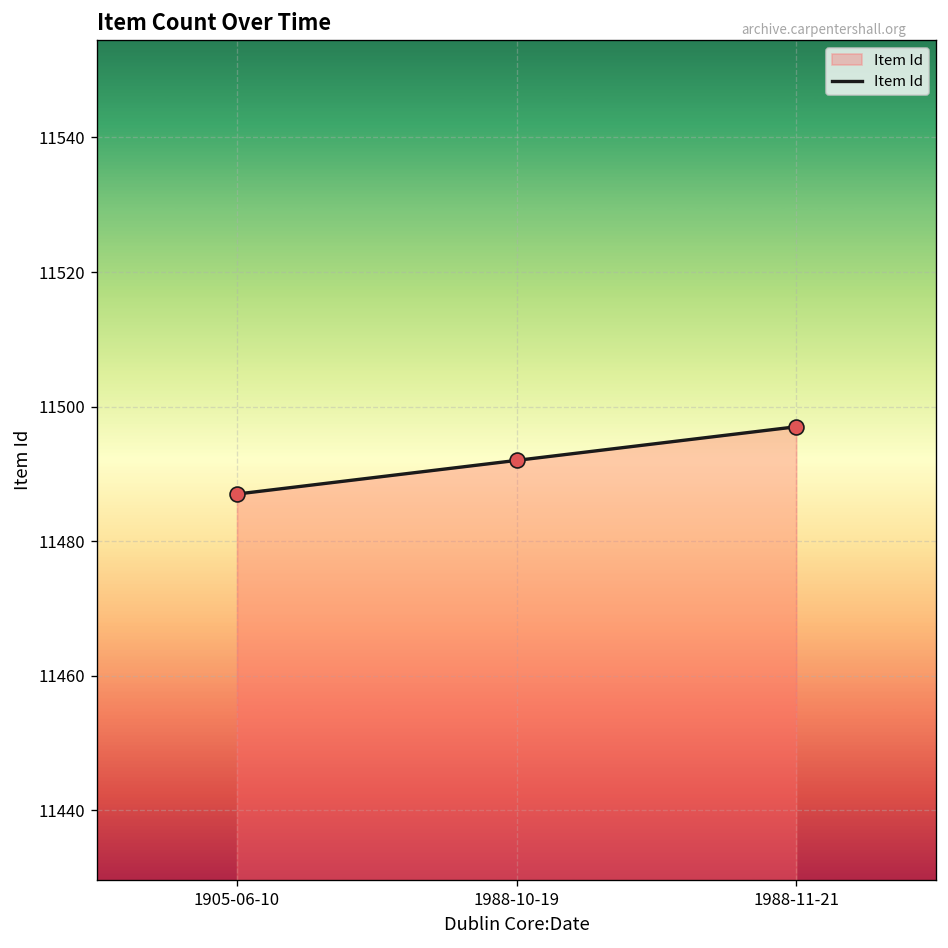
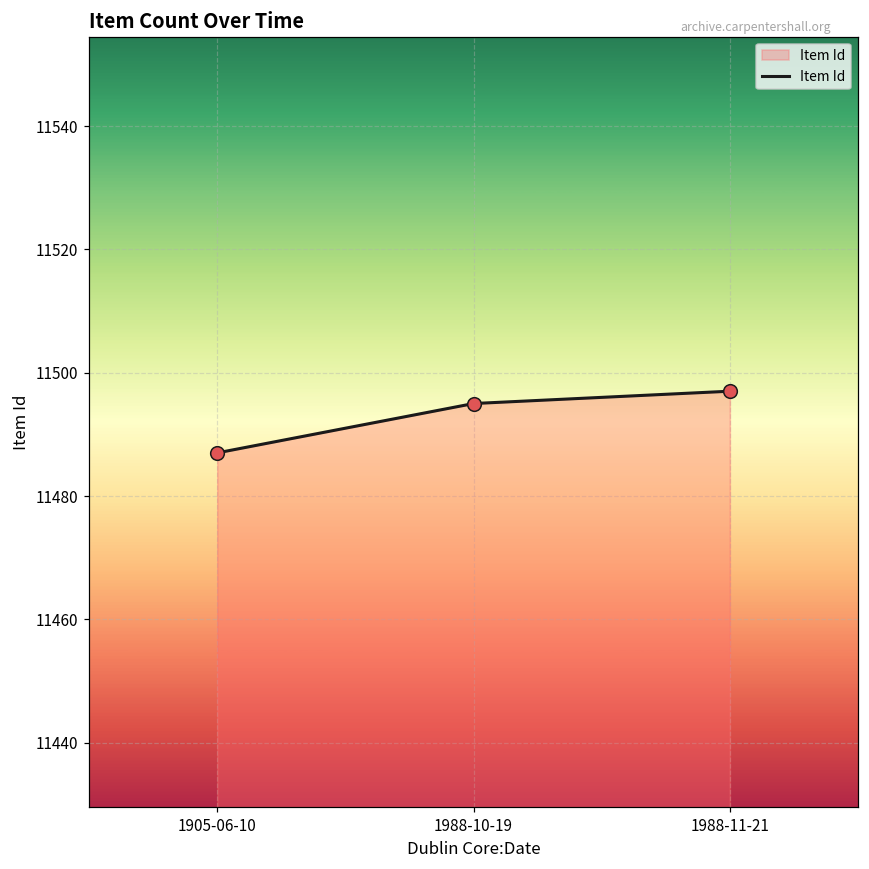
1988-10-19: 11492 -> 11495
